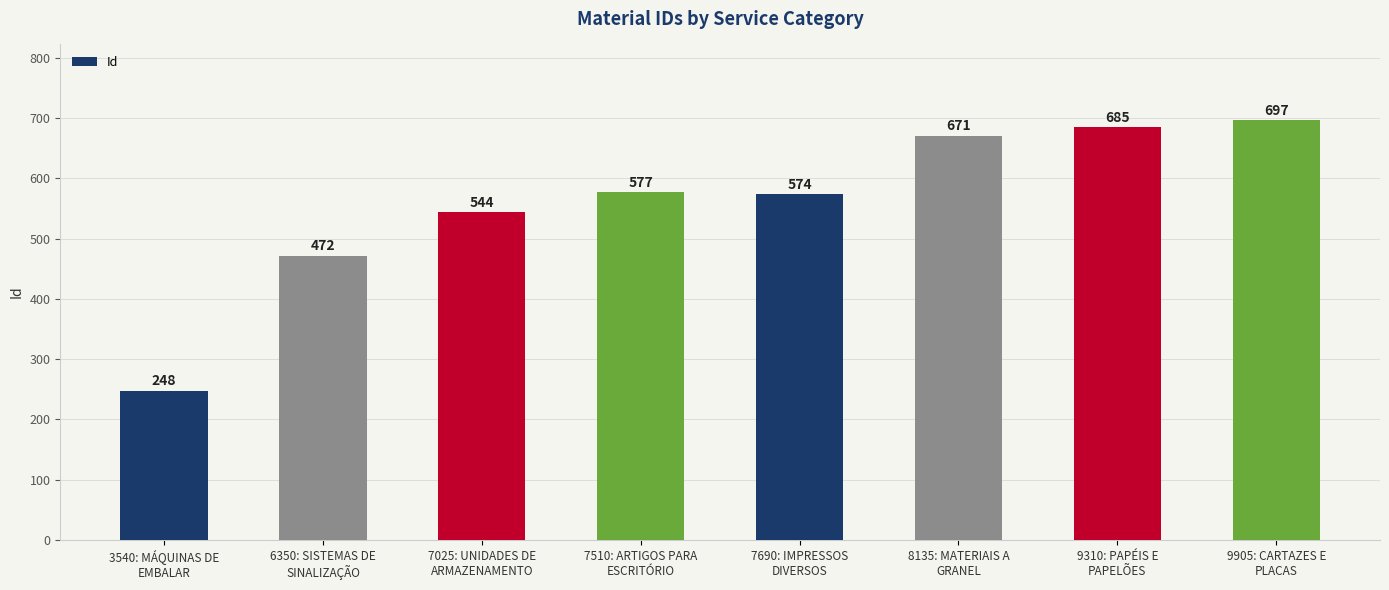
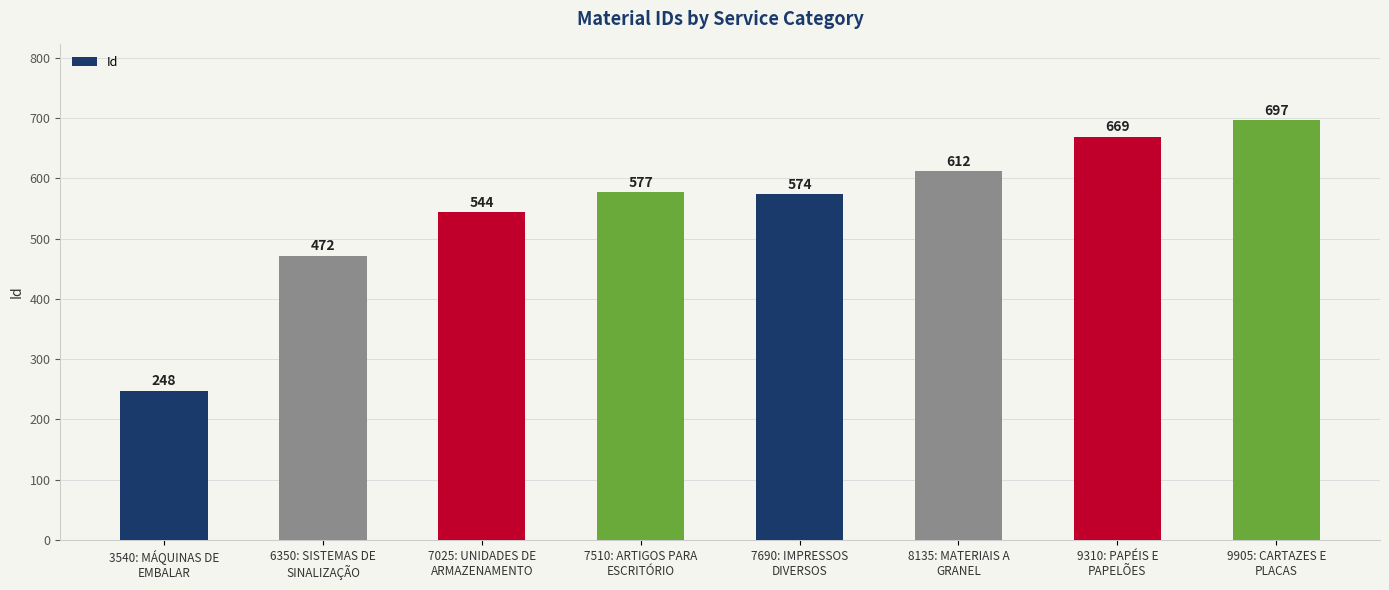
8135: MATERIAIS A GRANEL: 671 -> 612
9310: PAPÉIS E PAPELÕES: 685 -> 669
